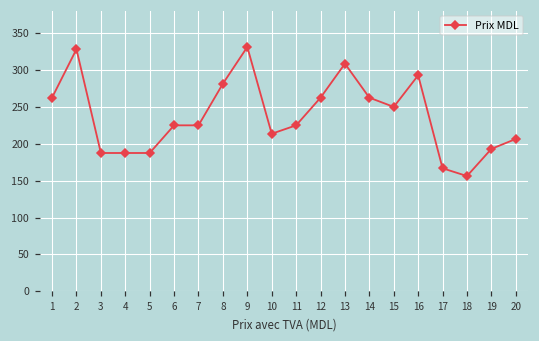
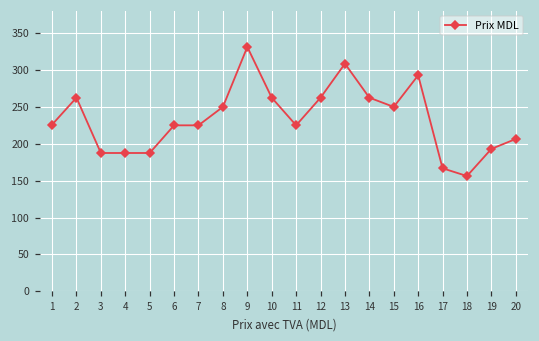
1: 260 -> 230
2: 330 -> 260
8: 280 -> 250
10: 210 -> 260
